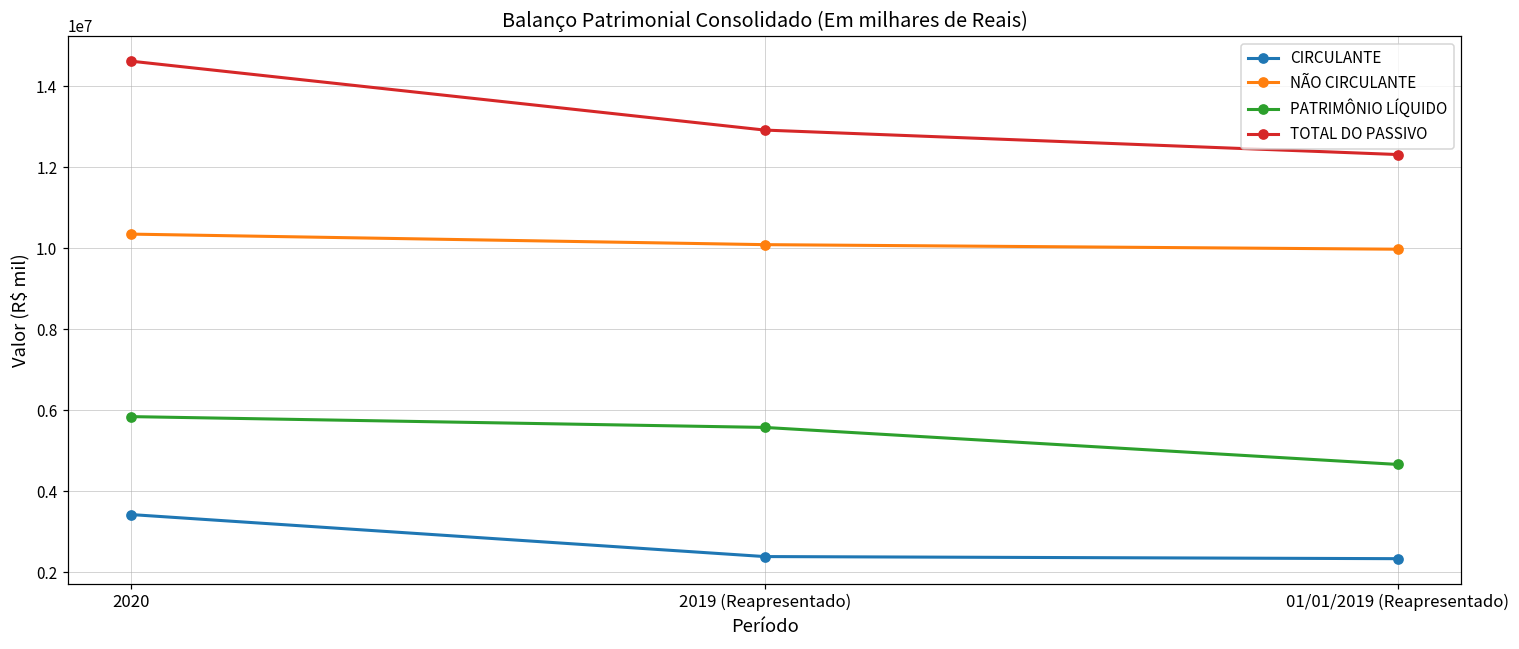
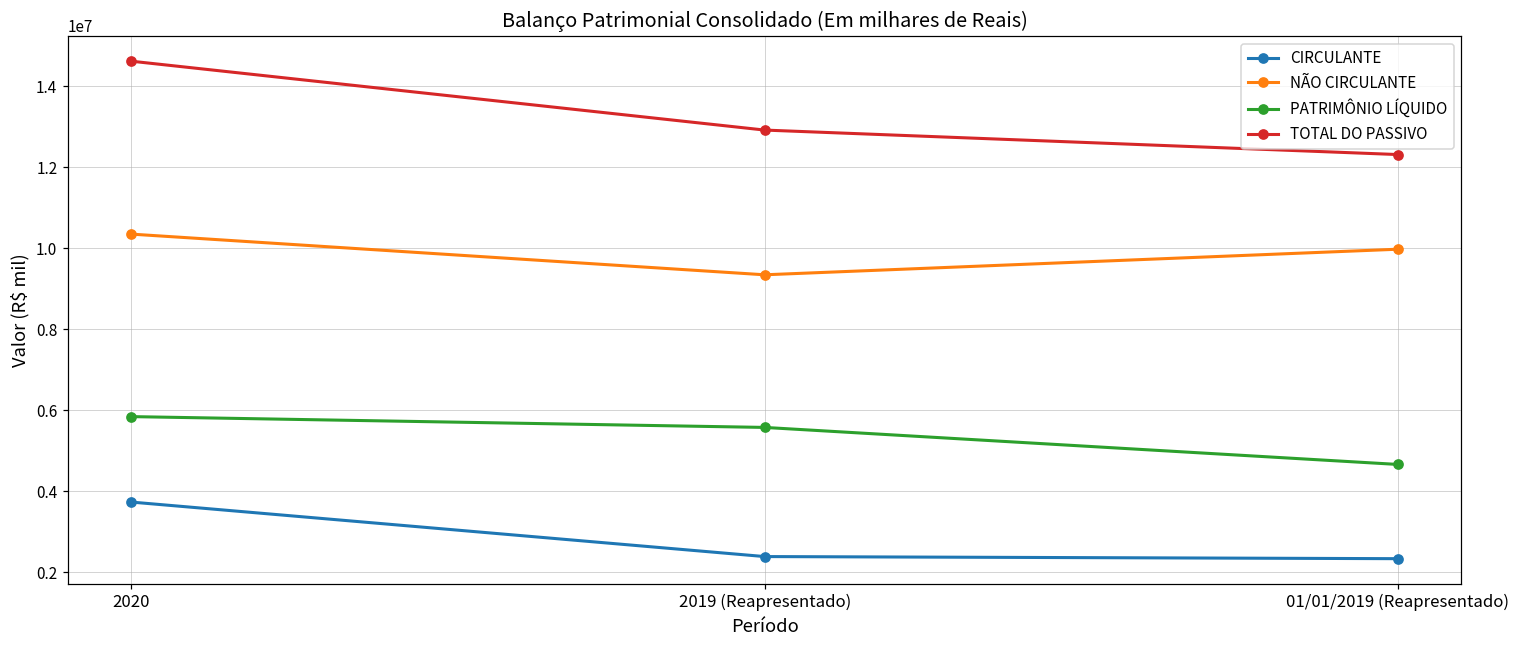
CIRCULANTE, 2020: 3400000 -> 3700000
NÃO CIRCULANTE, 2019 (Reapresentado): 10100000 -> 9300000
